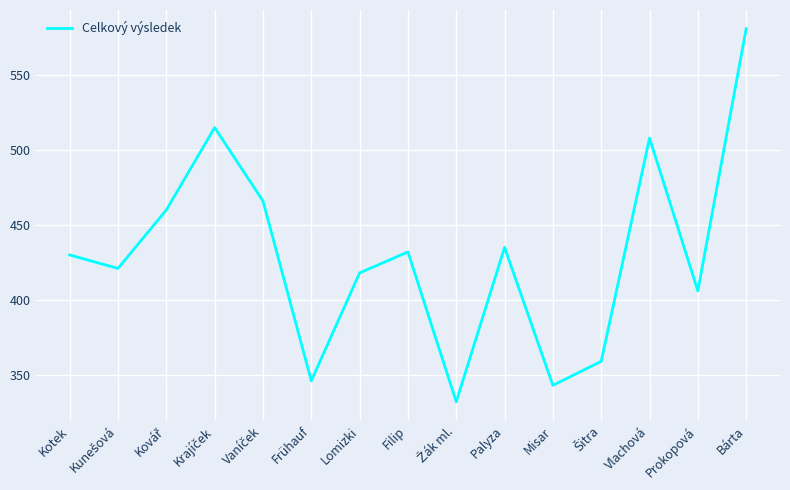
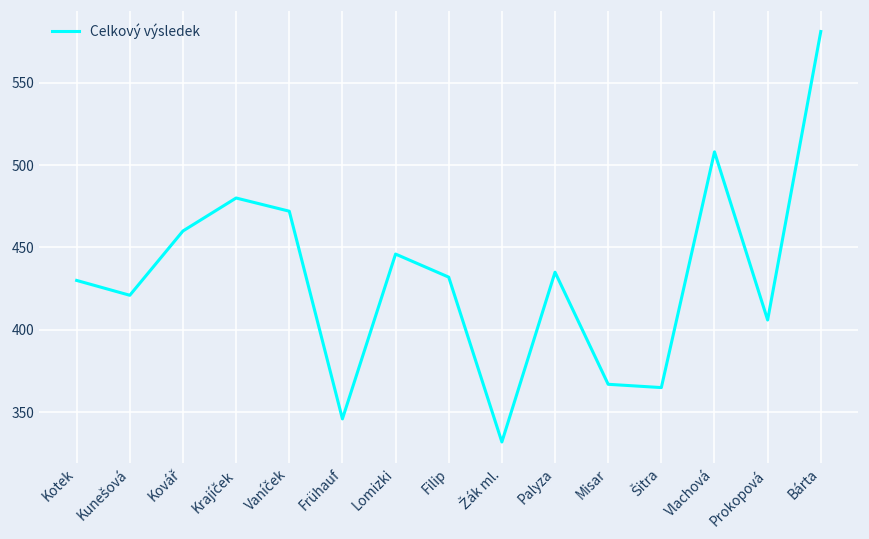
Krajíček: 515 -> 480
Vaníček: 466 -> 472
Lomizki: 418 -> 446
Misar: 343 -> 367
Šitra: 359 -> 365
